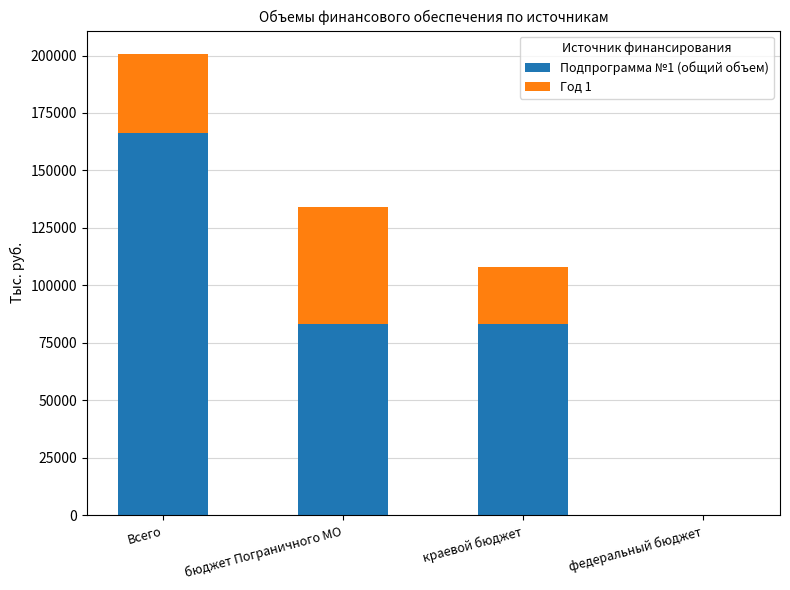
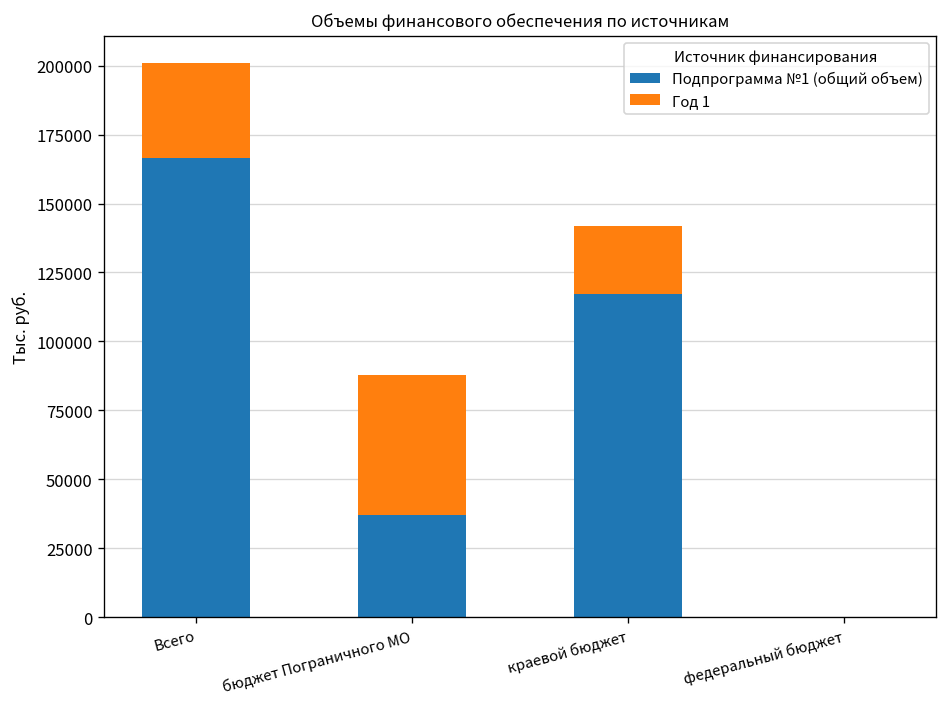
Подпрограмма №1 (общий объем), бюджет Пограничного МО: 83000 -> 37000
Подпрограмма №1 (общий объем), краевой бюджет: 83000 -> 117000
